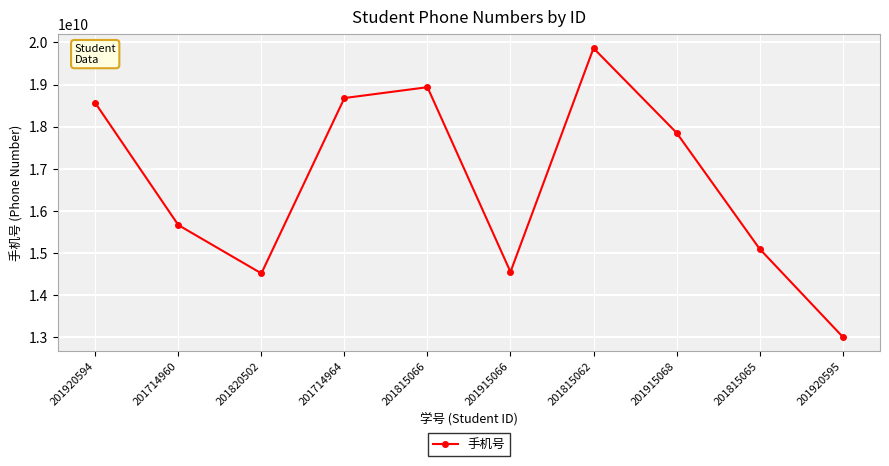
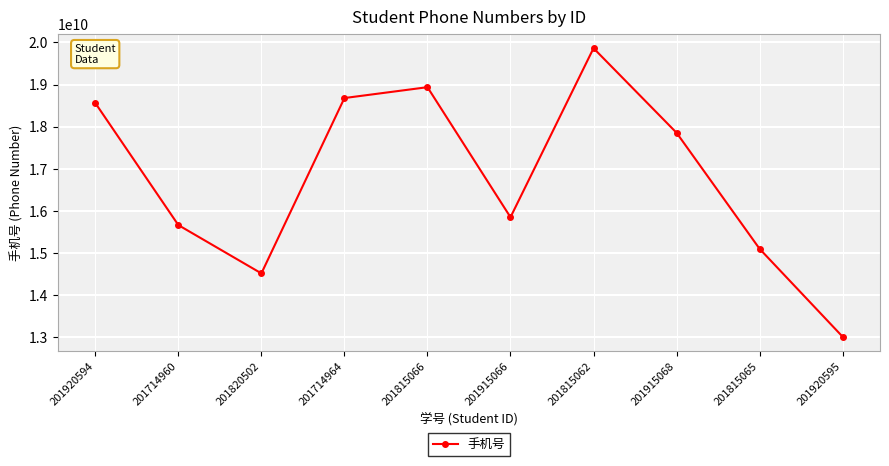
201915066: 14600000000 -> 15800000000
